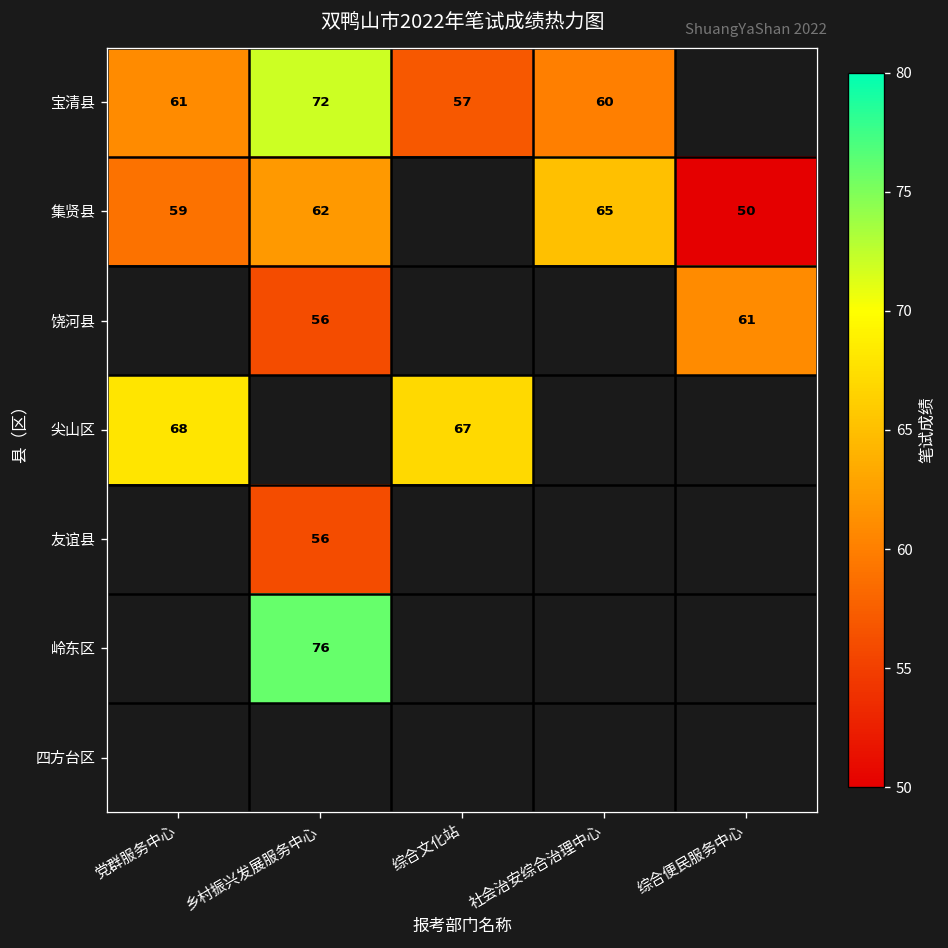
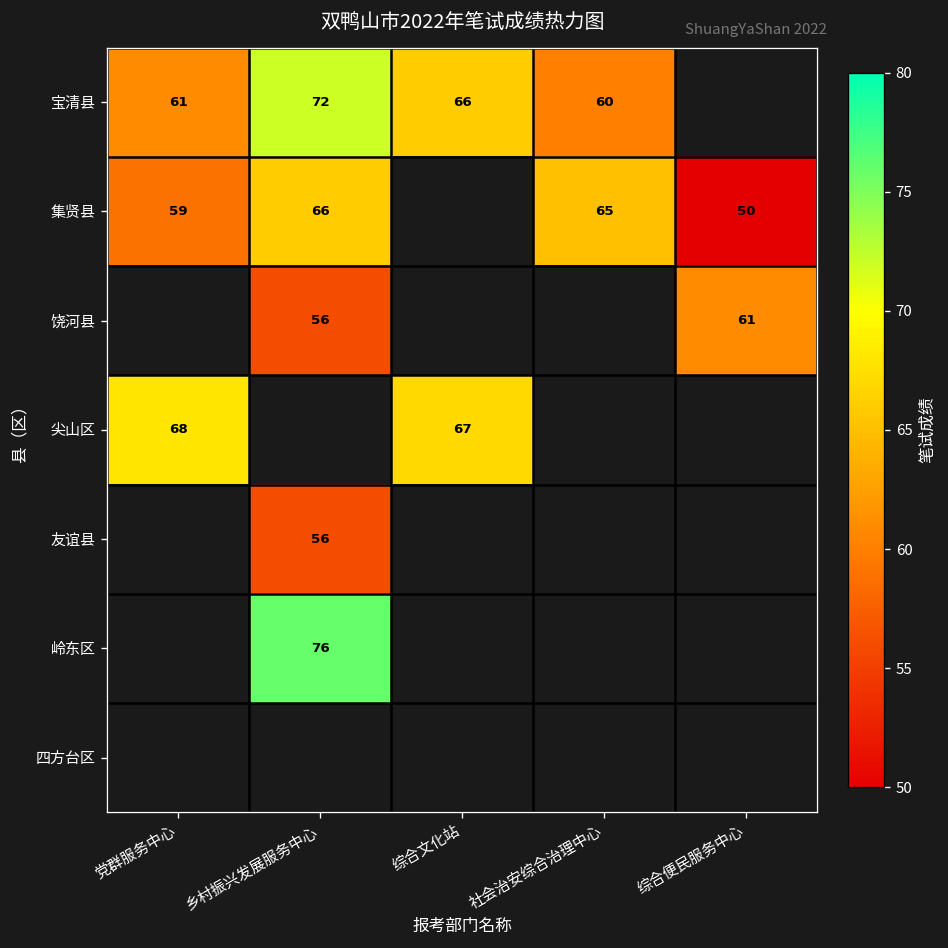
宝清县, 综合文化站: 57 -> 66
集贤县, 乡村振兴发展服务中心: 62 -> 66
